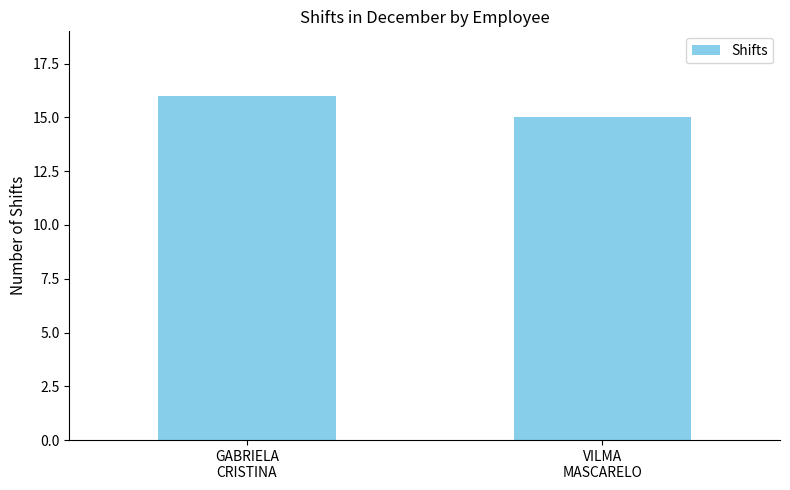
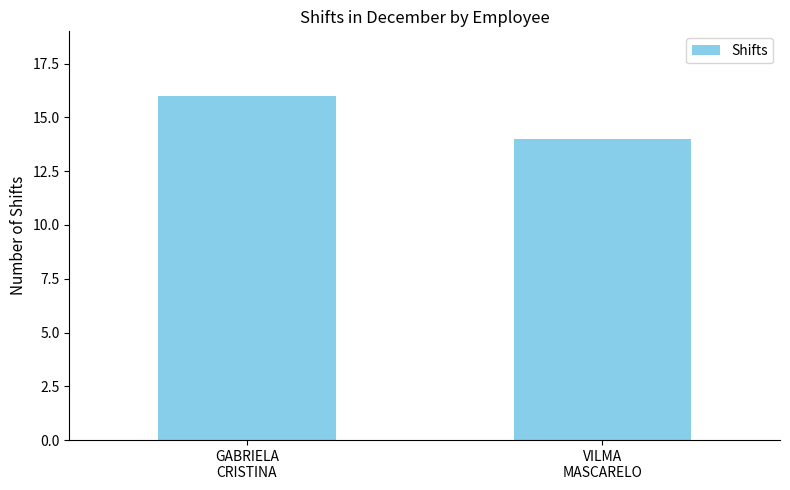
VILMA MASCARELO: 15 -> 14
